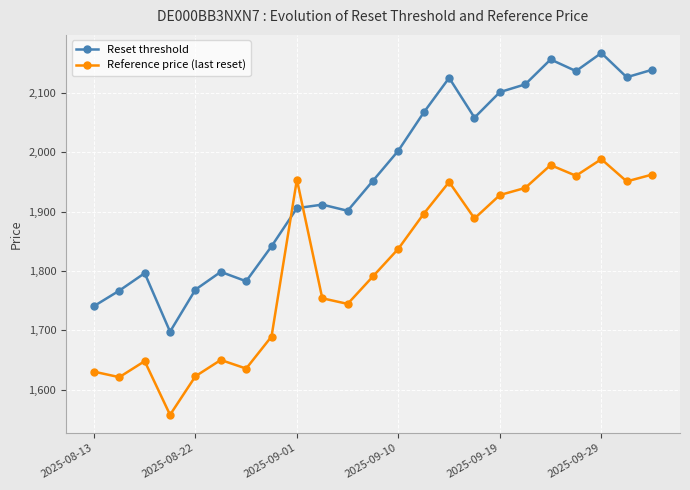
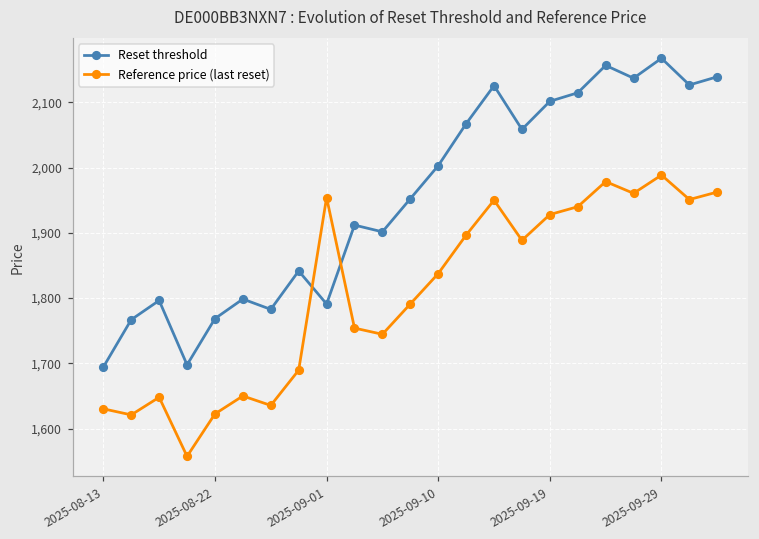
Reset threshold, 2025-08-13: 1,740 -> 1,690
Reset threshold, 2025-09-01: 1,910 -> 1,790
